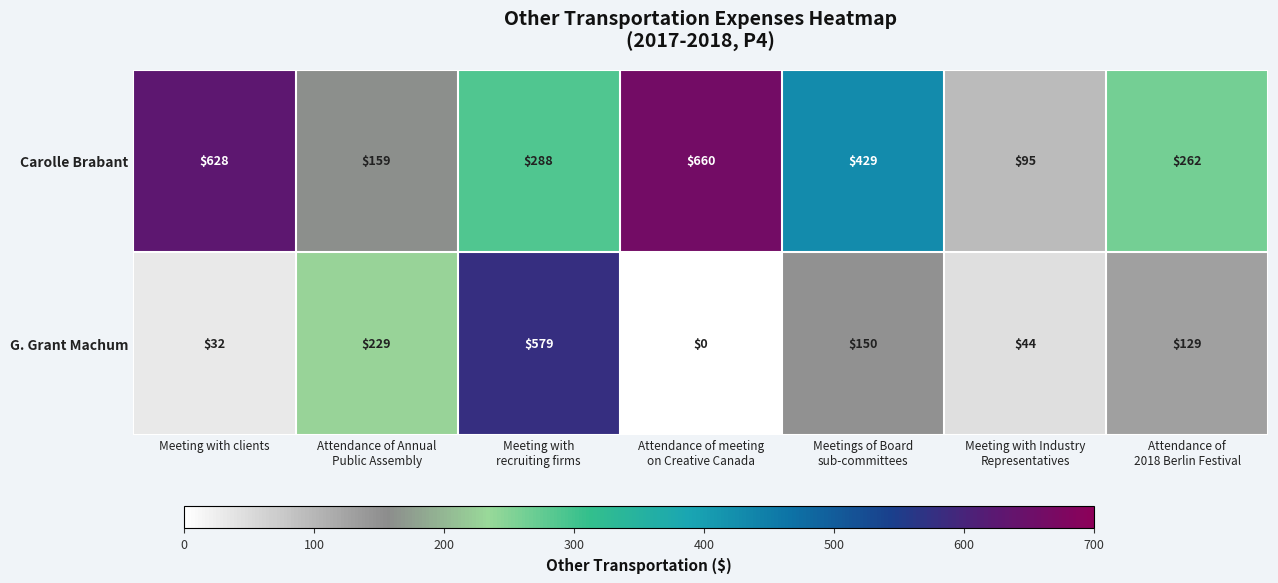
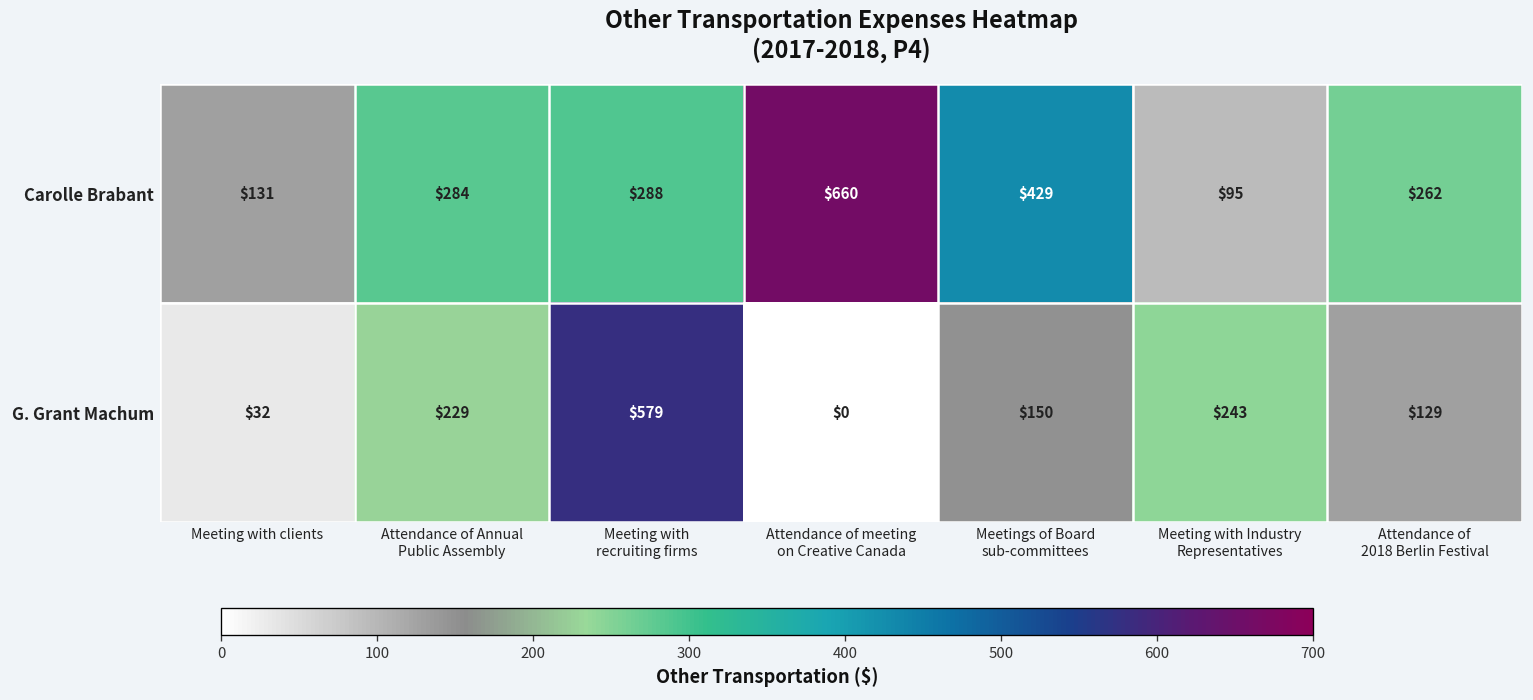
Carolle Brabant, Meeting with clients: $628 -> $131
Carolle Brabant, Attendance of Annual Public Assembly: $159 -> $284
G. Grant Machum, Meeting with Industry Representatives: $44 -> $243
